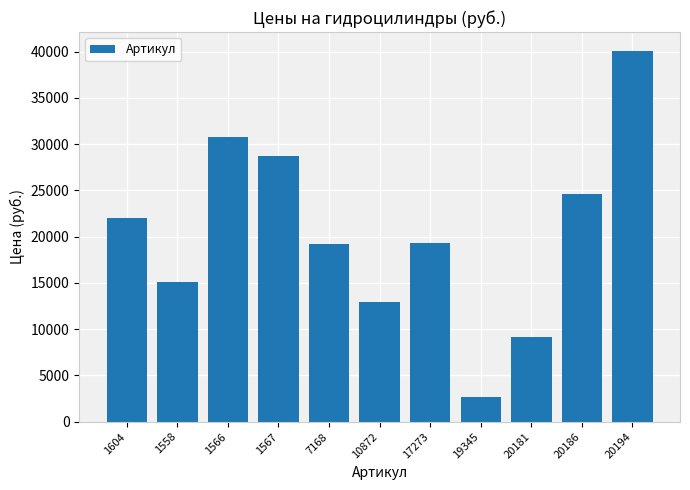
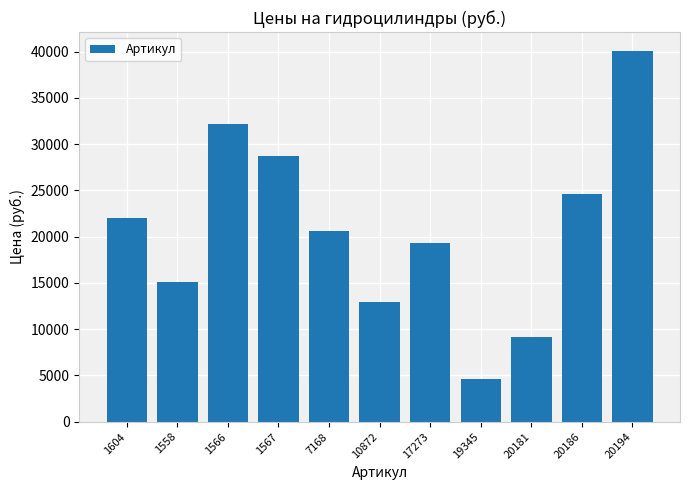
1566: 31000 -> 32000
7168: 19000 -> 21000
19345: 3000 -> 5000
